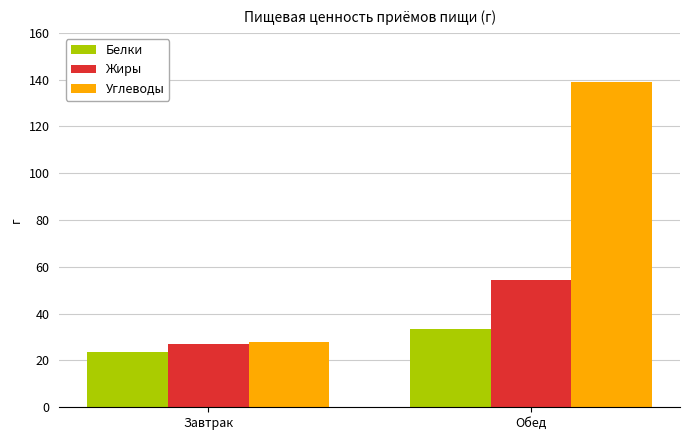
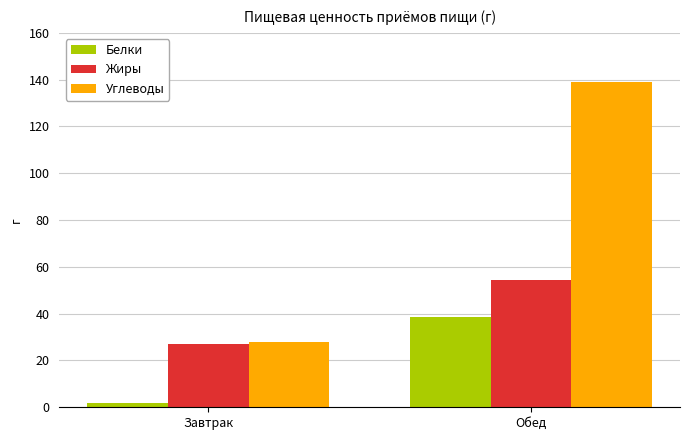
Белки, Завтрак: 24 -> 2
Белки, Обед: 34 -> 38
